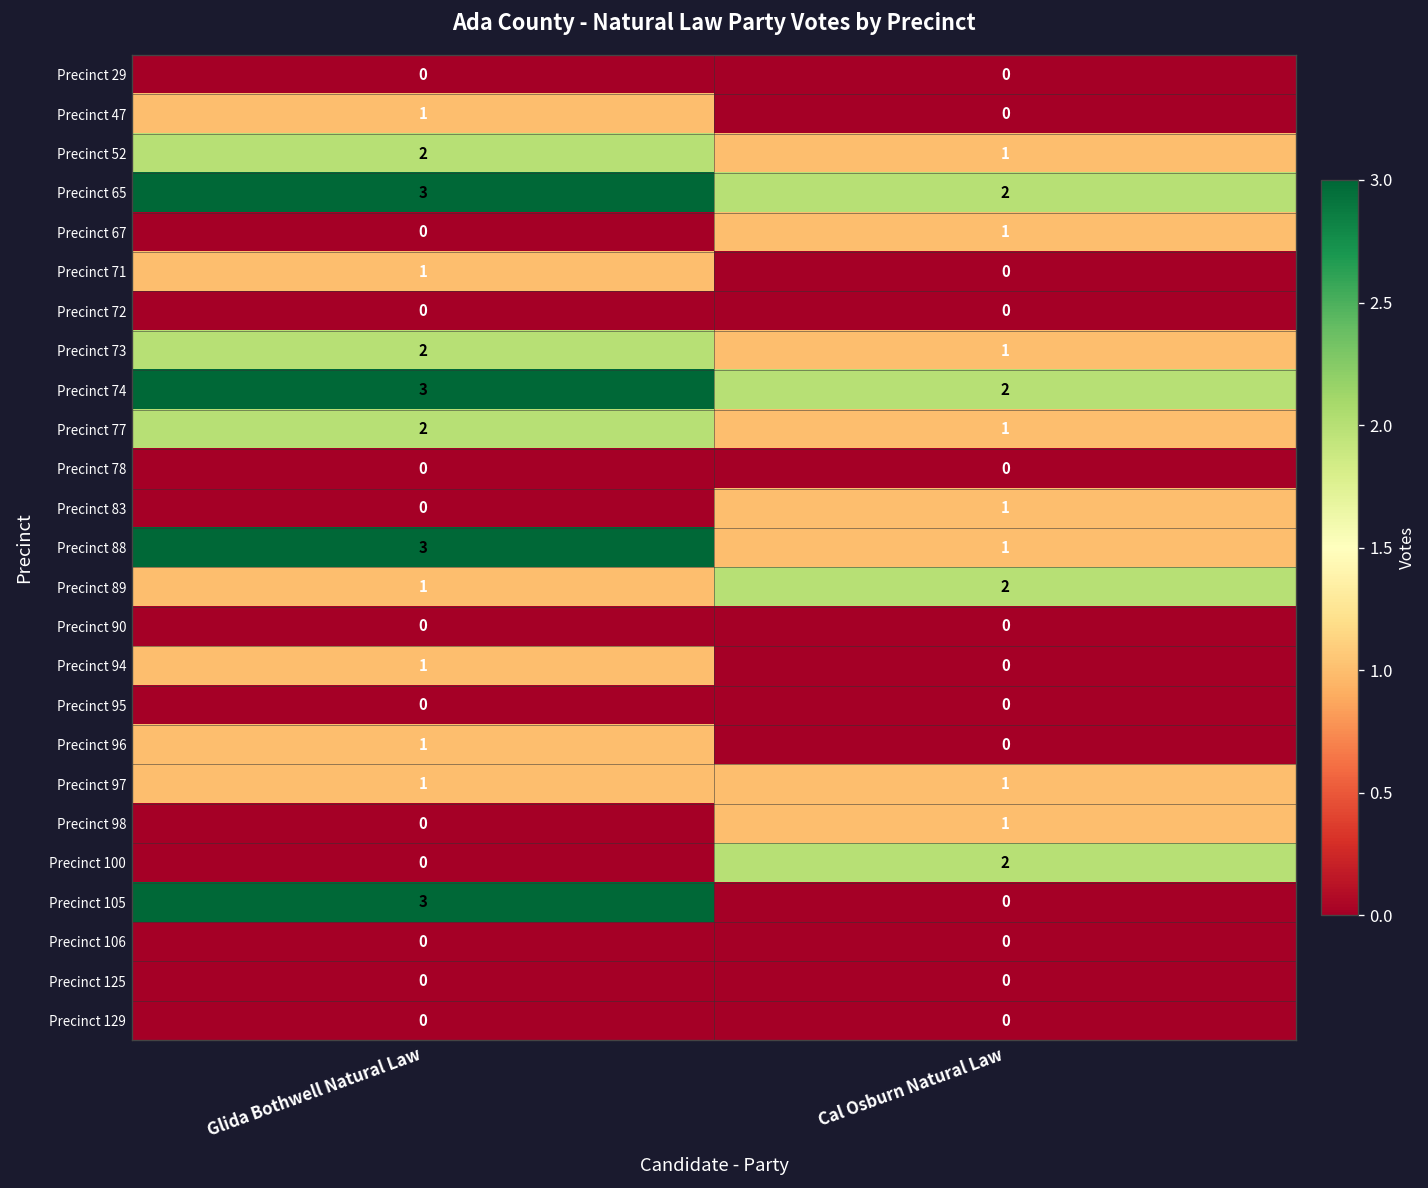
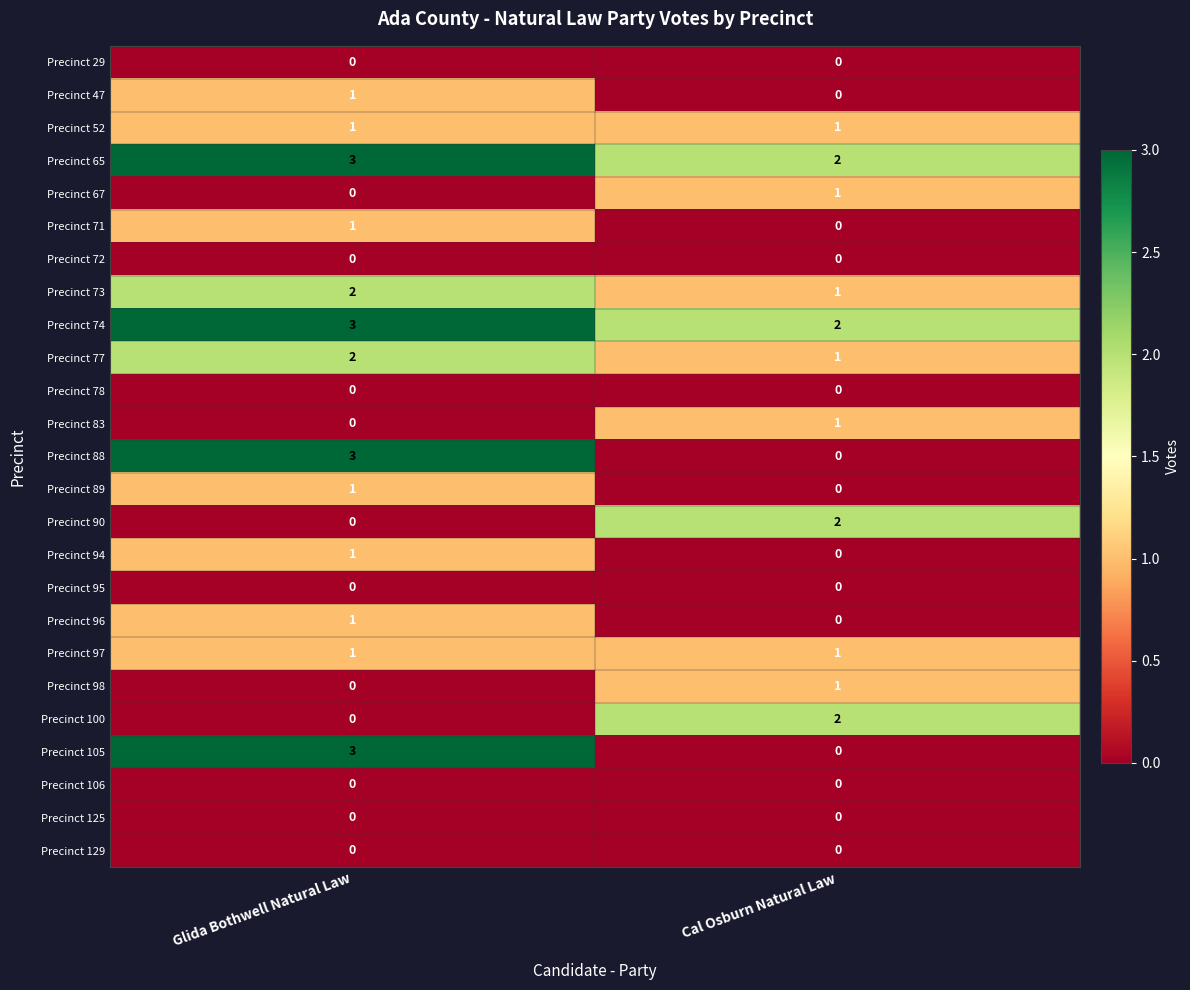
Precinct 52, Glida Bothwell Natural Law: 2 -> 1
Precinct 88, Cal Osburn Natural Law: 1 -> 0
Precinct 89, Cal Osburn Natural Law: 2 -> 0
Precinct 90, Cal Osburn Natural Law: 0 -> 2
